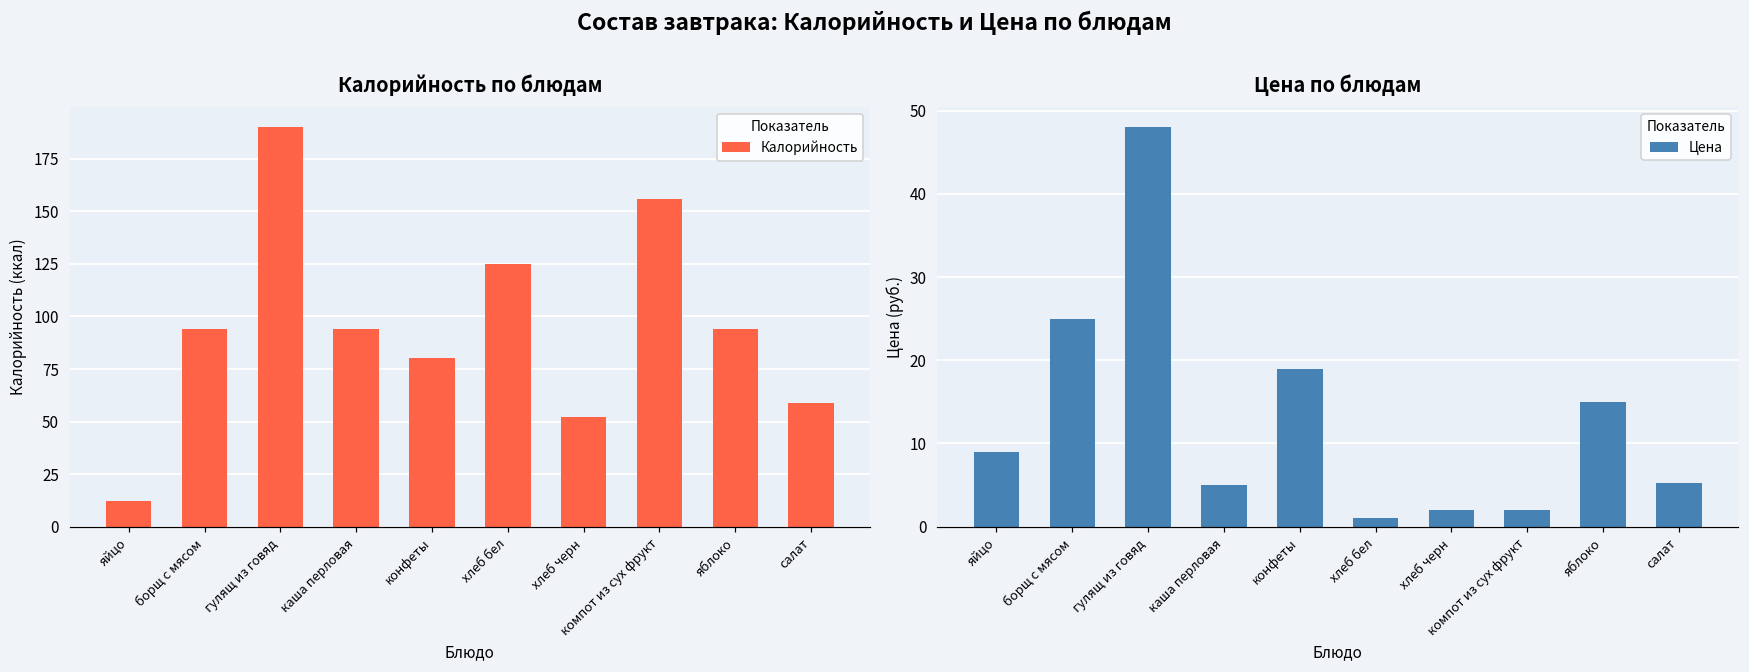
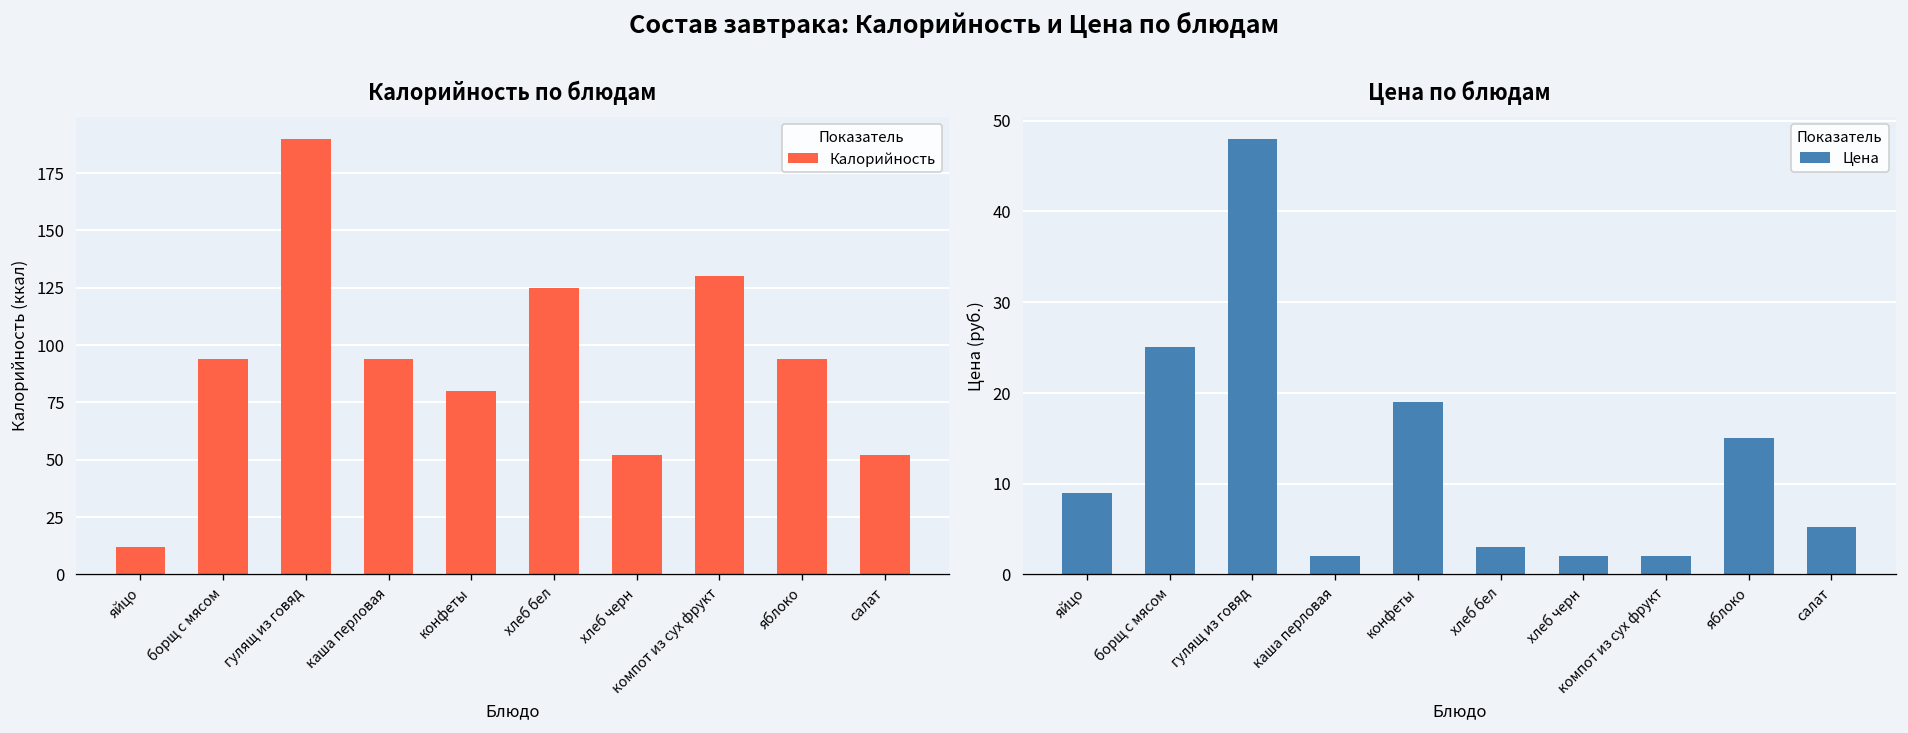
Калорийность по блюдам, компот из сух фрукт: 156 -> 130
Калорийность по блюдам, салат: 59 -> 52
Цена по блюдам, каша перловая: 5 -> 2
Цена по блюдам, хлеб бел: 1 -> 3
